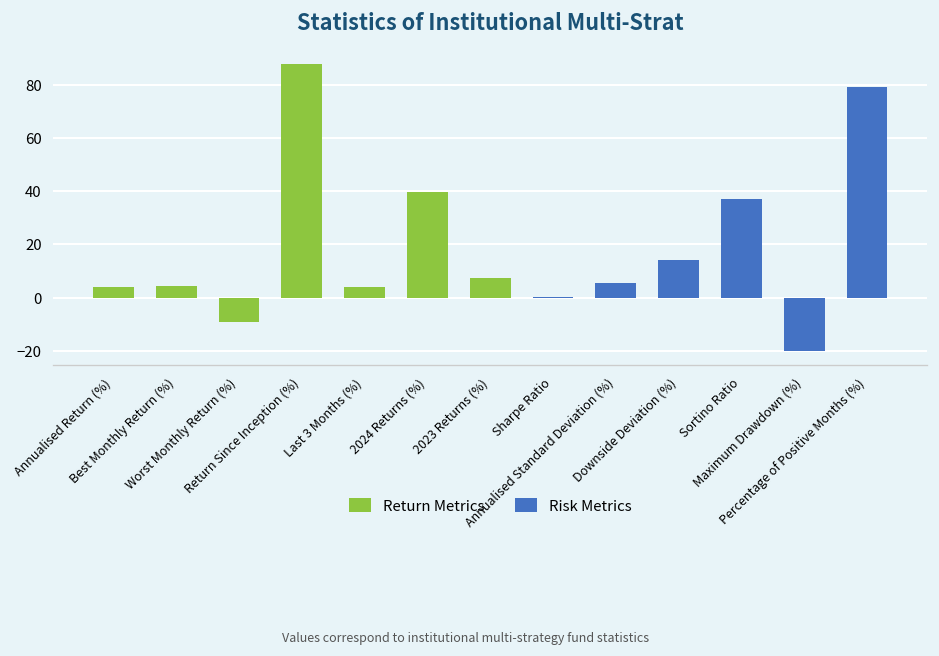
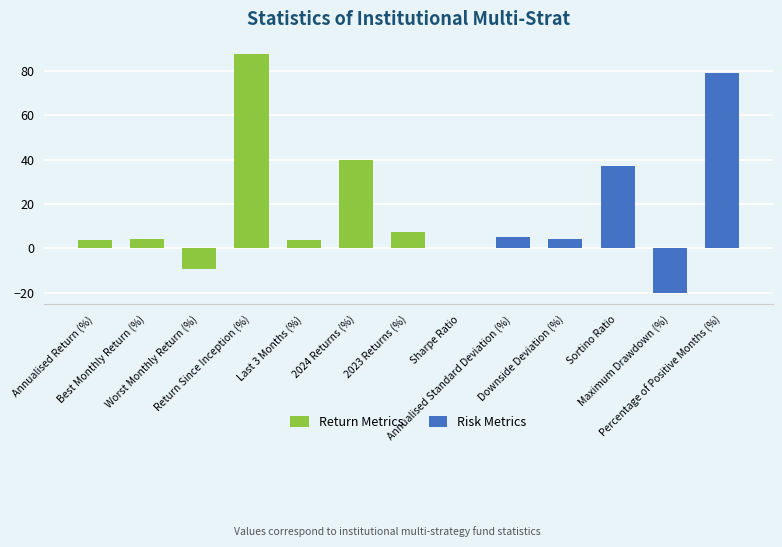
Risk Metrics, Downside Deviation (%): 14 -> 4
